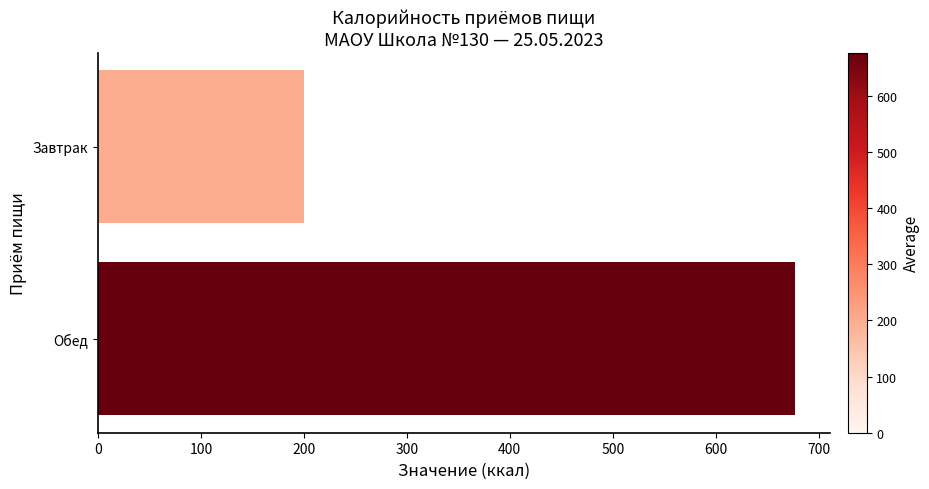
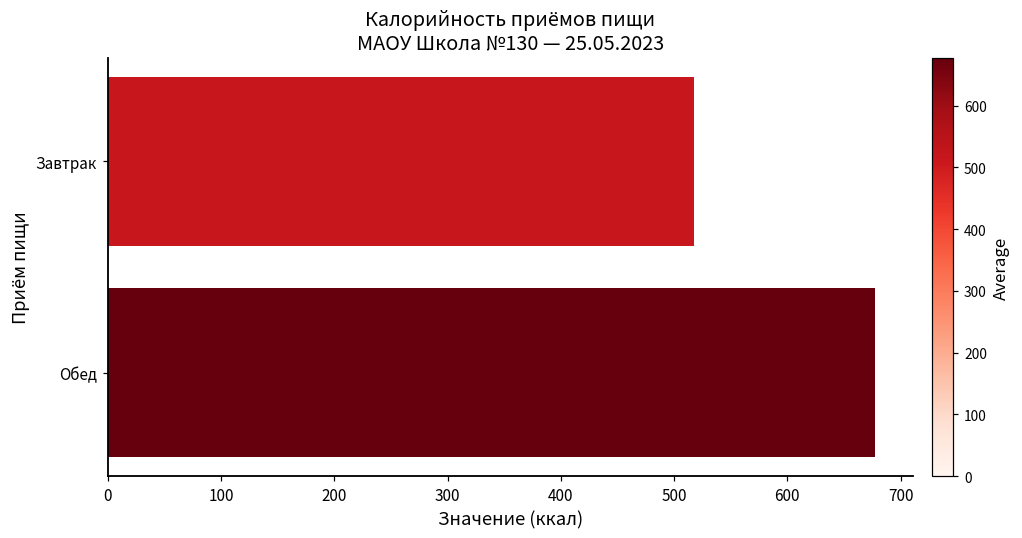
Завтрак: 200 -> 518
